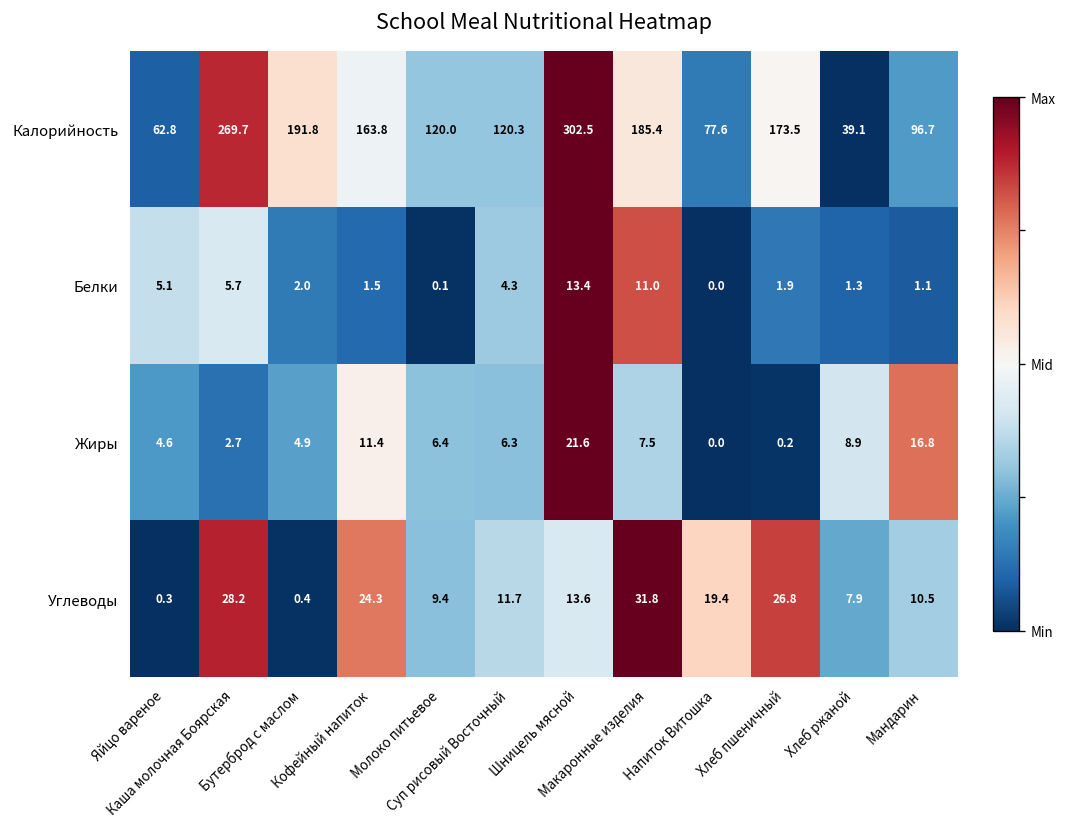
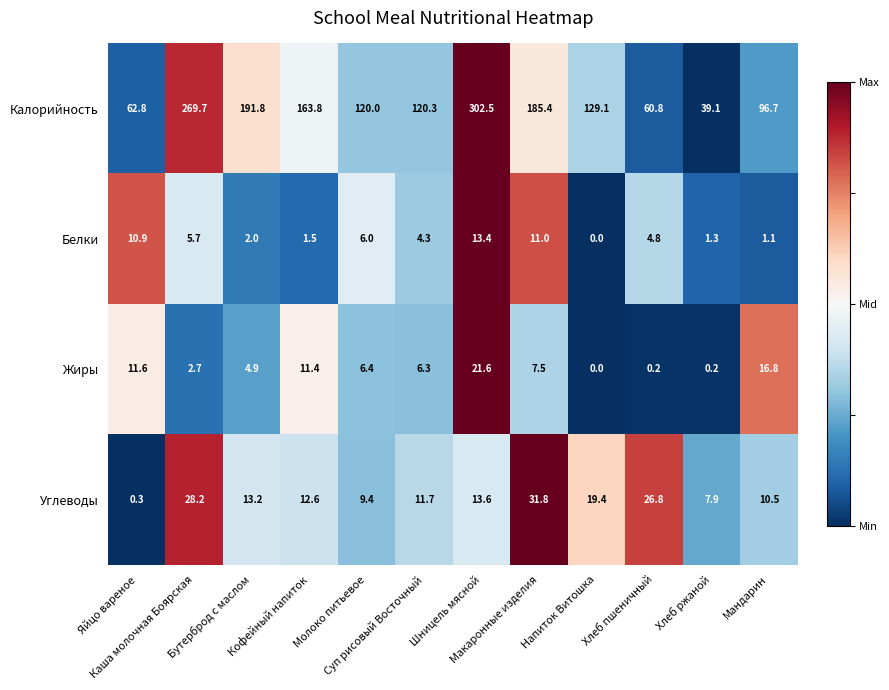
Калорийность, Напиток Витошка: 77.6 -> 129.1
Калорийность, Хлеб пшеничный: 173.5 -> 60.8
Белки, Яйцо вареное: 5.1 -> 10.9
Белки, Молоко питьевое: 0.1 -> 6.0
Белки, Хлеб пшеничный: 1.9 -> 4.8
Жиры, Яйцо вареное: 4.6 -> 11.6
Жиры, Хлеб ржаной: 8.9 -> 0.2
Углеводы, Бутерброд с маслом: 0.4 -> 13.2
Углеводы, Кофейный напиток: 24.3 -> 12.6
